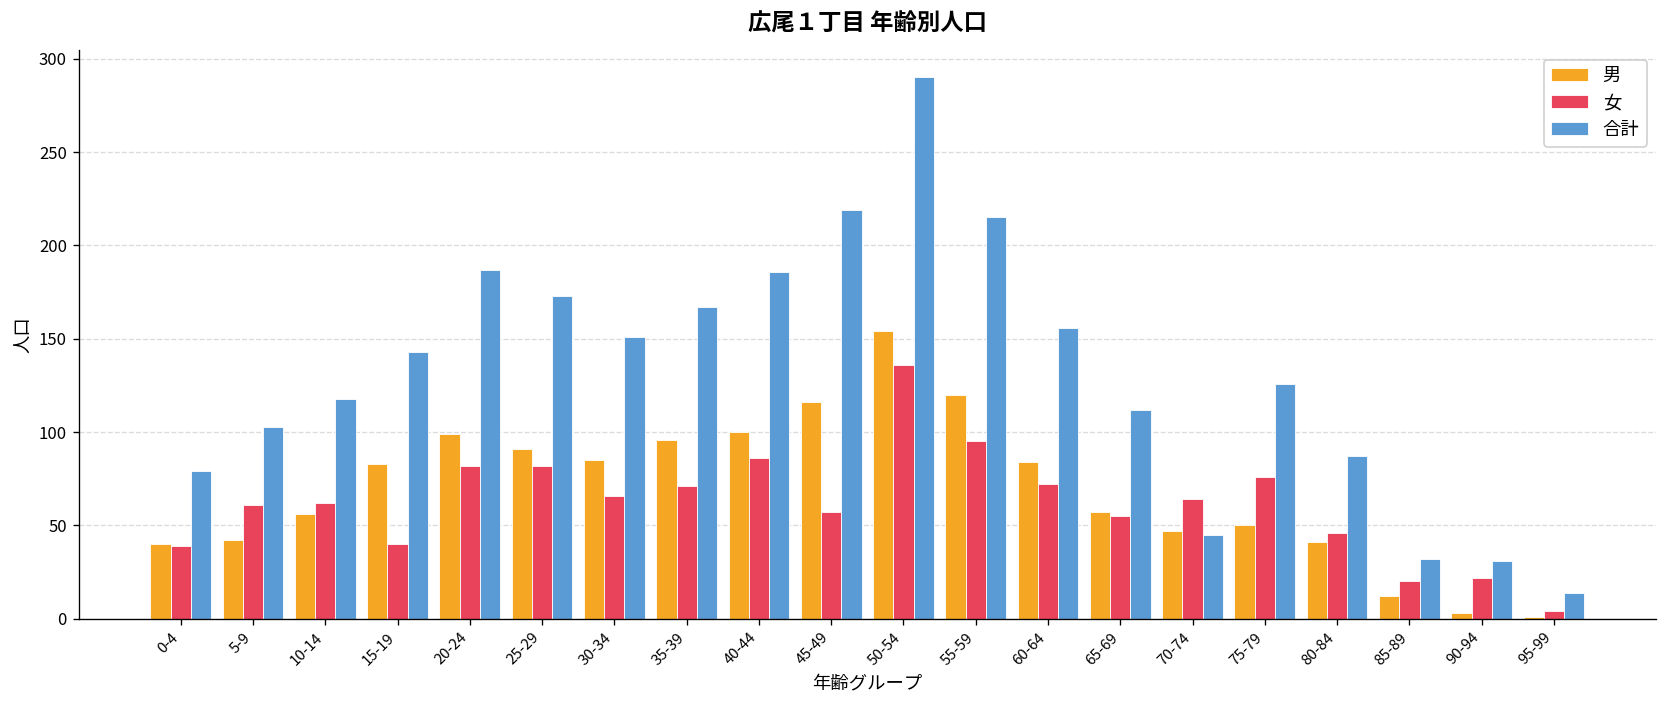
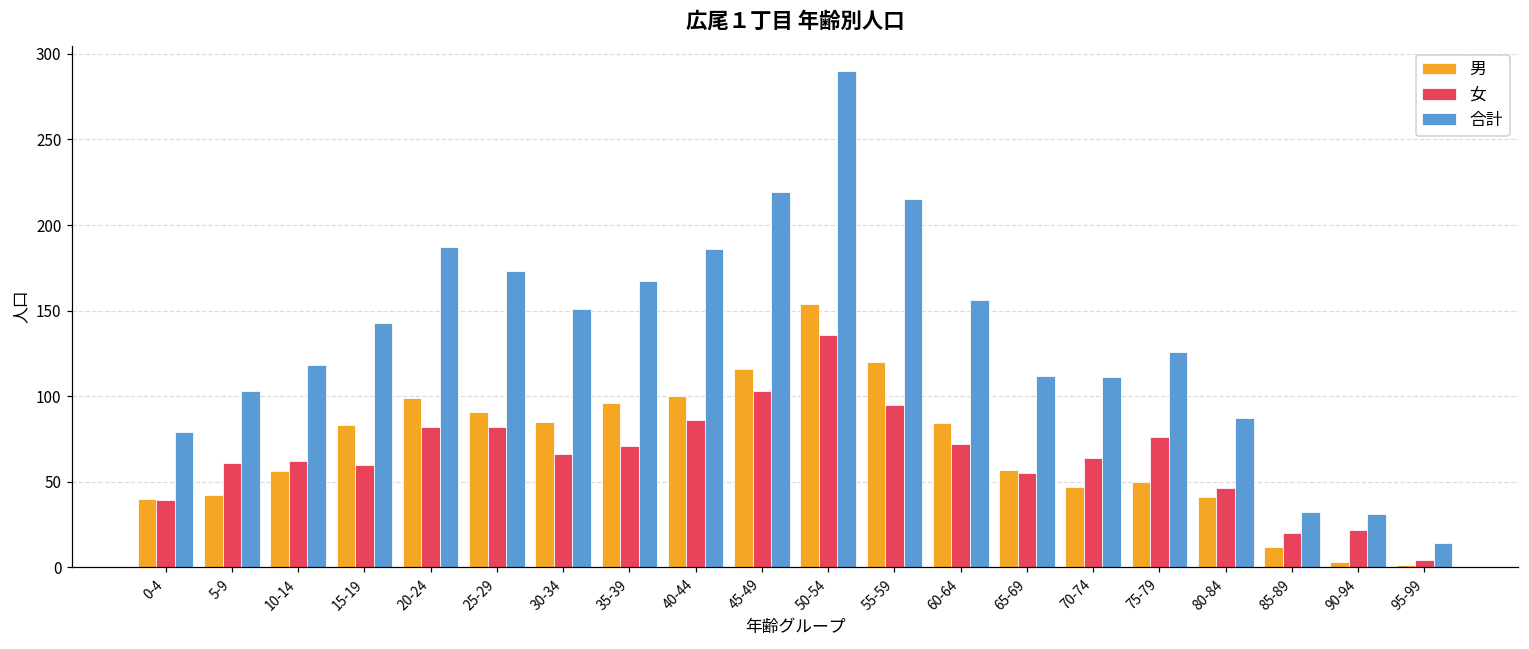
女, 15-19: 40 -> 60
女, 45-49: 57 -> 103
合計, 70-74: 45 -> 111
